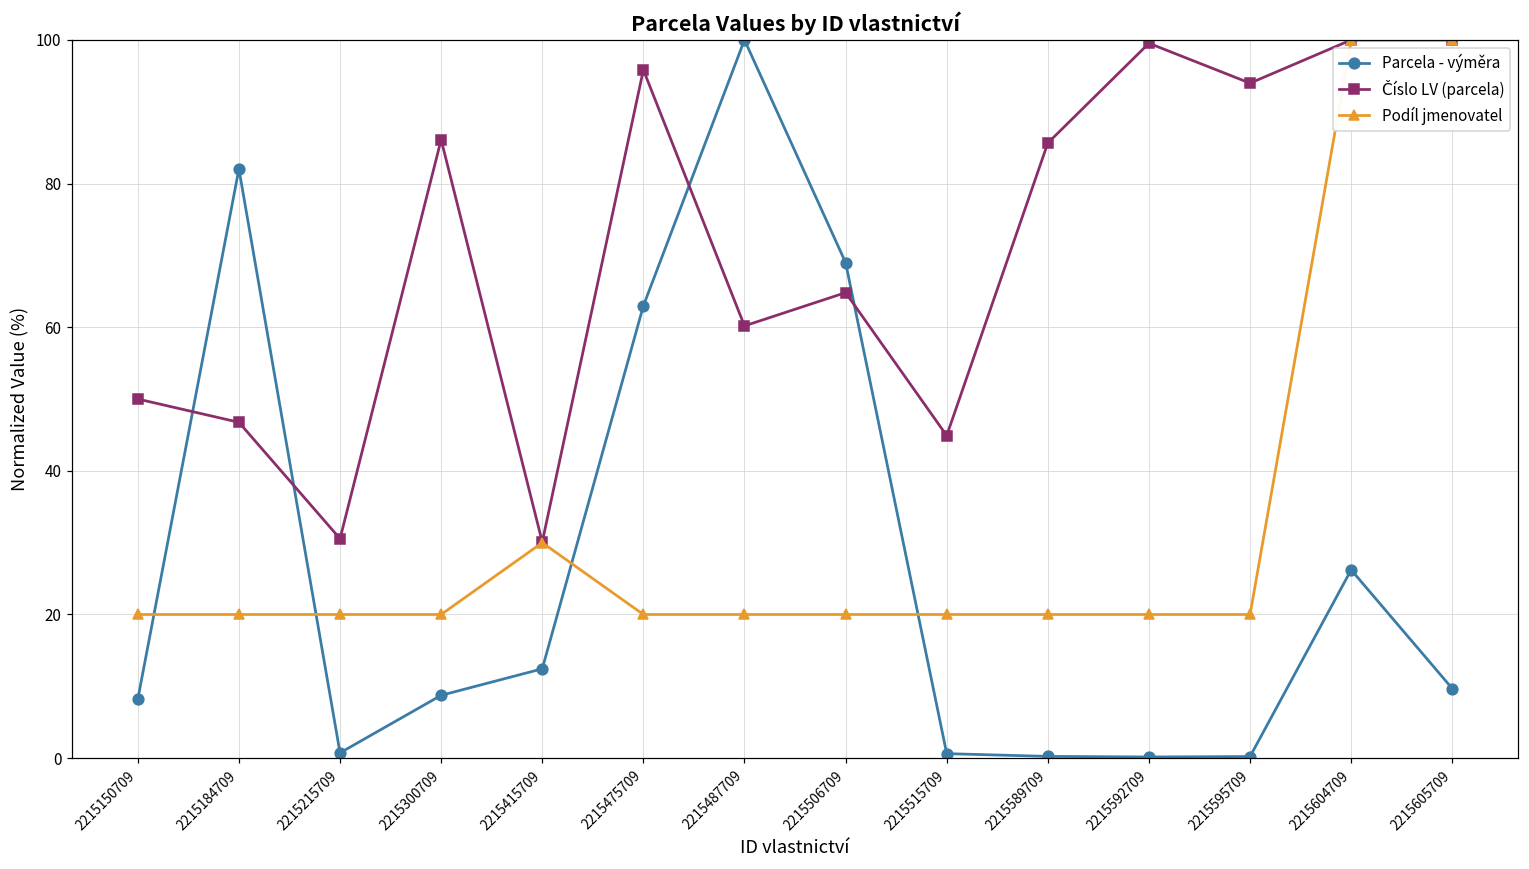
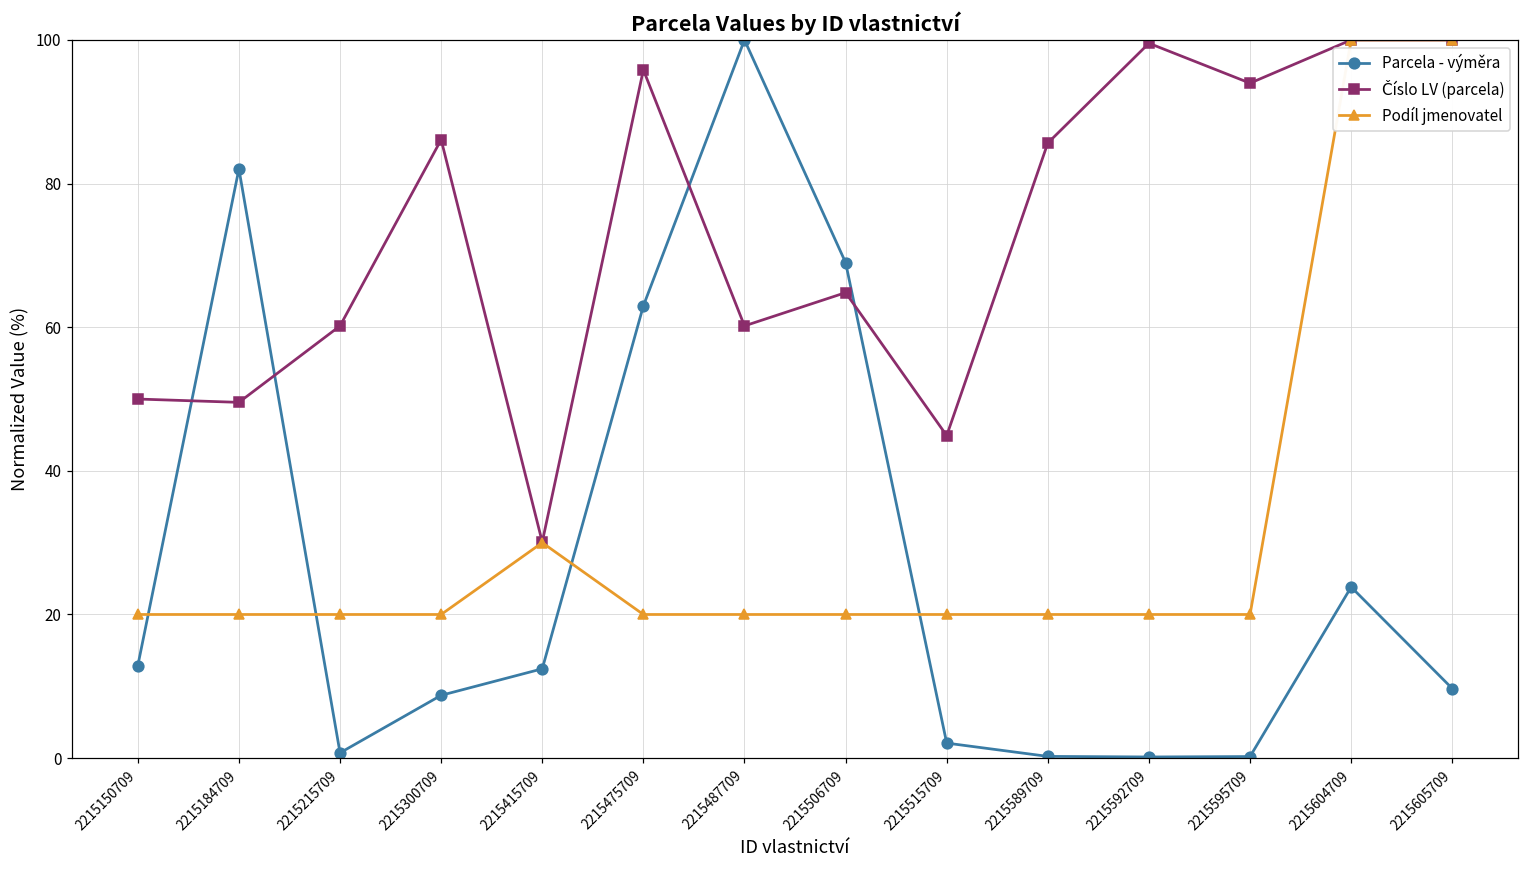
Parcela - výměra, 2215150709: 8 -> 13
Číslo LV (parcela), 2215184709: 47 -> 50
Číslo LV (parcela), 2215215709: 31 -> 60
Parcela - výměra, 2215515709: 1 -> 2
Parcela - výměra, 2215604709: 26 -> 24
